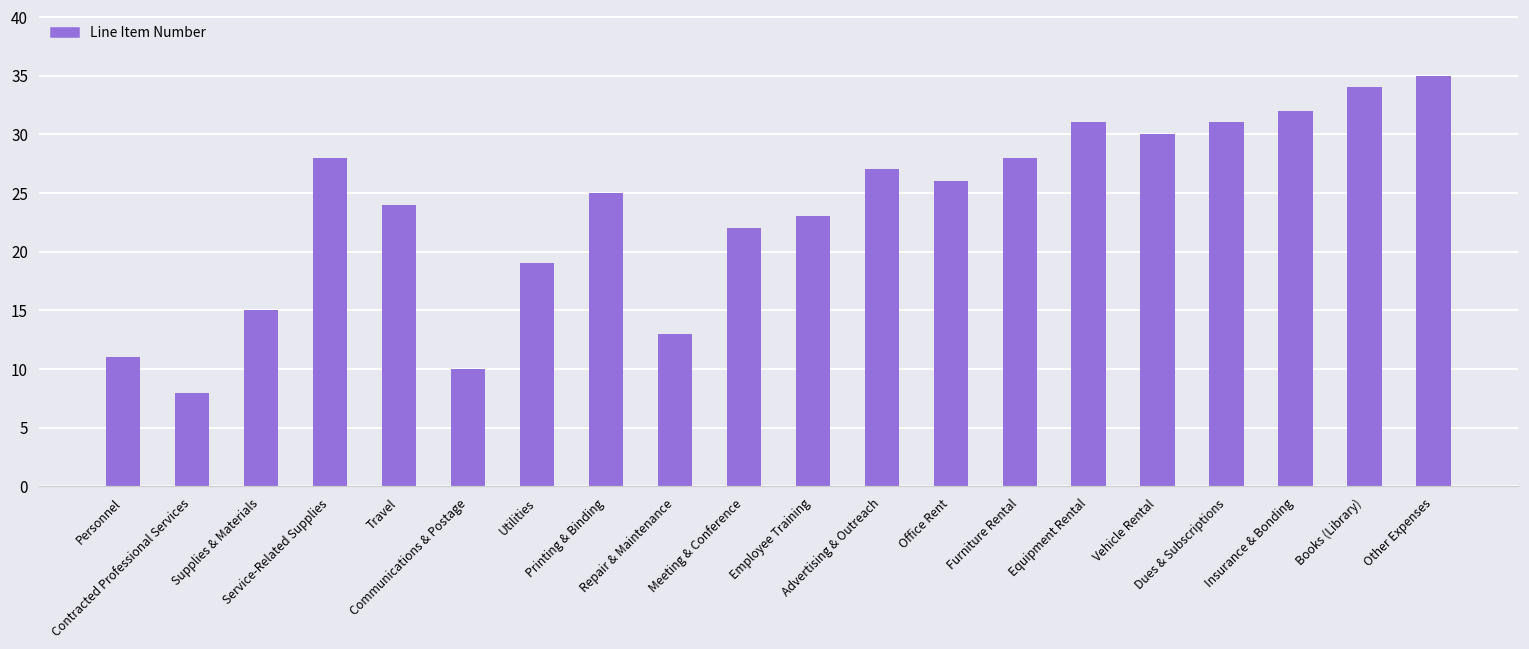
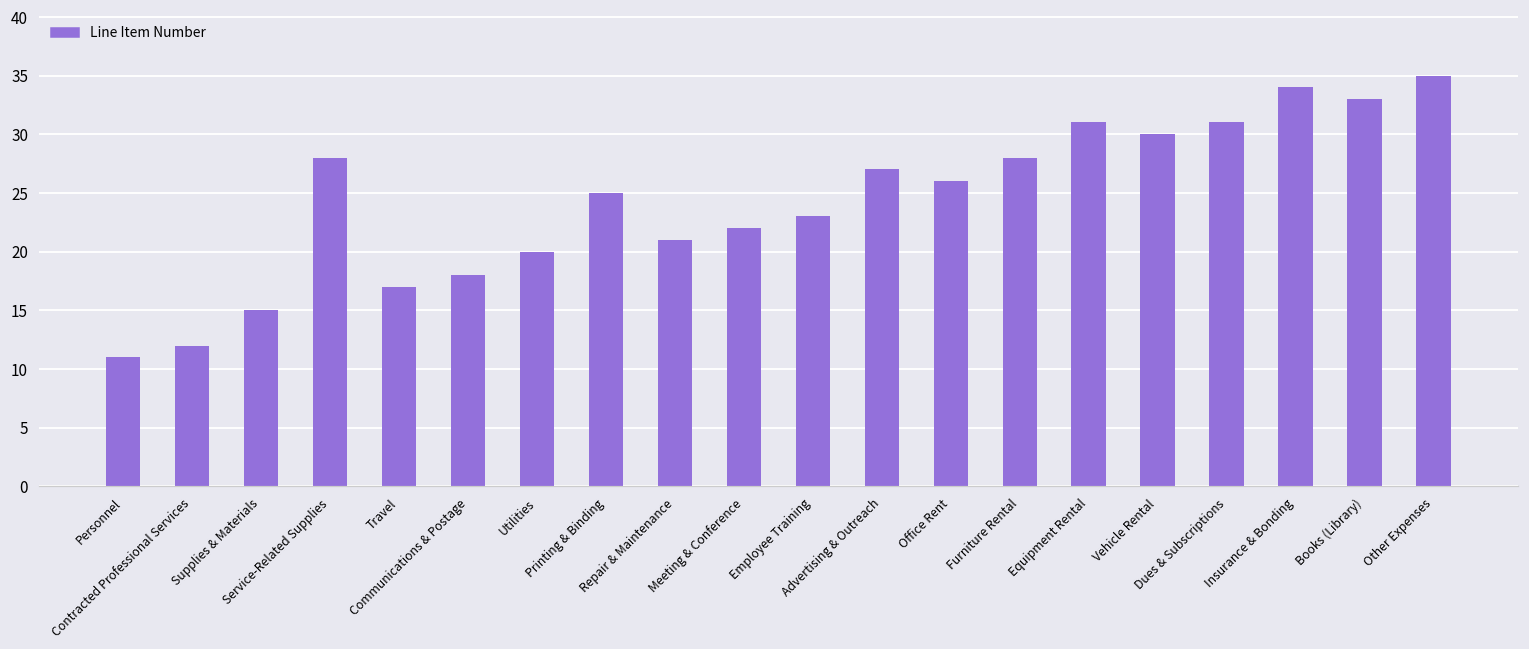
Contracted Professional Services: 8 -> 12
Travel: 24 -> 17
Communications & Postage: 10 -> 18
Utilities: 19 -> 20
Repair & Maintenance: 13 -> 21
Insurance & Bonding: 32 -> 34
Books (Library): 34 -> 33
